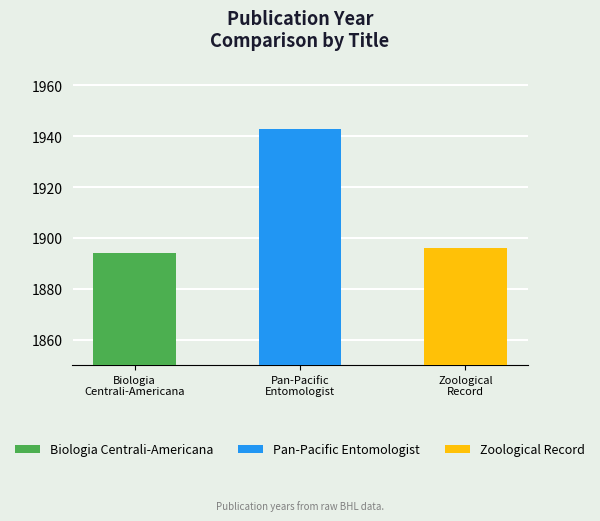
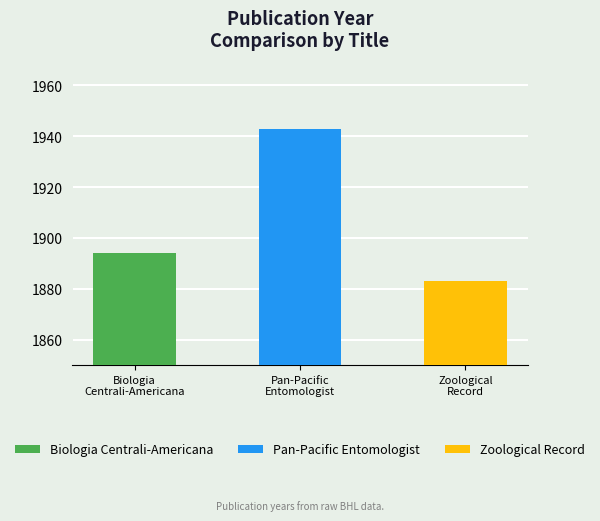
Zoological Record: 1896 -> 1883
